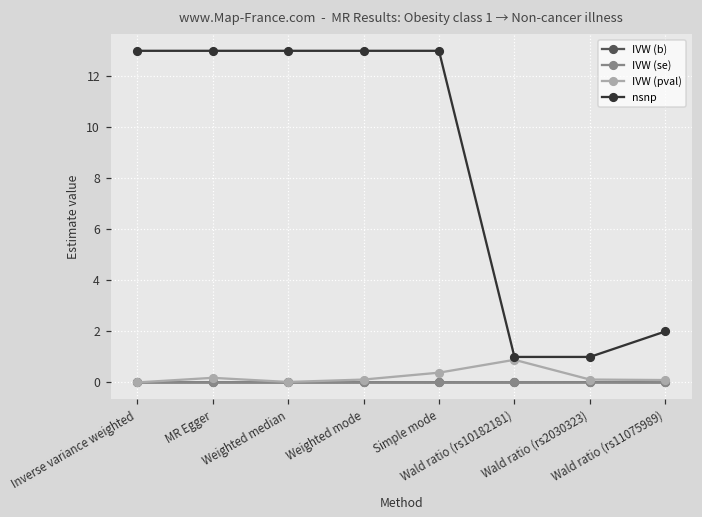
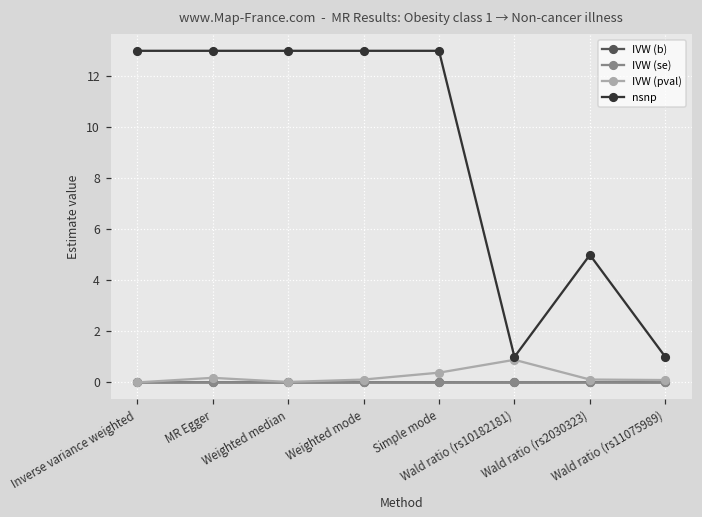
nsnp, Wald ratio (rs2030323): 1 -> 5
nsnp, Wald ratio (rs11075989): 2 -> 1
